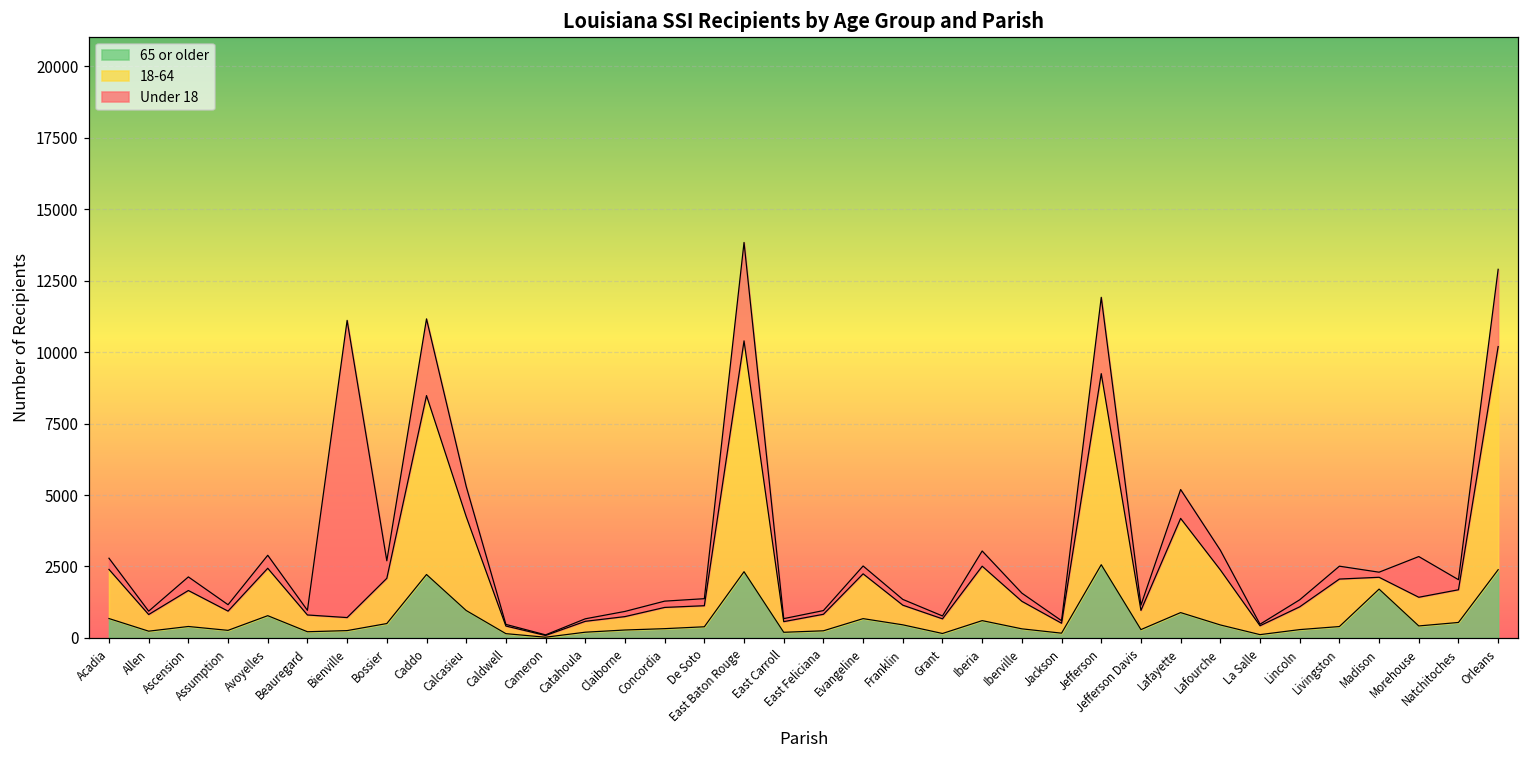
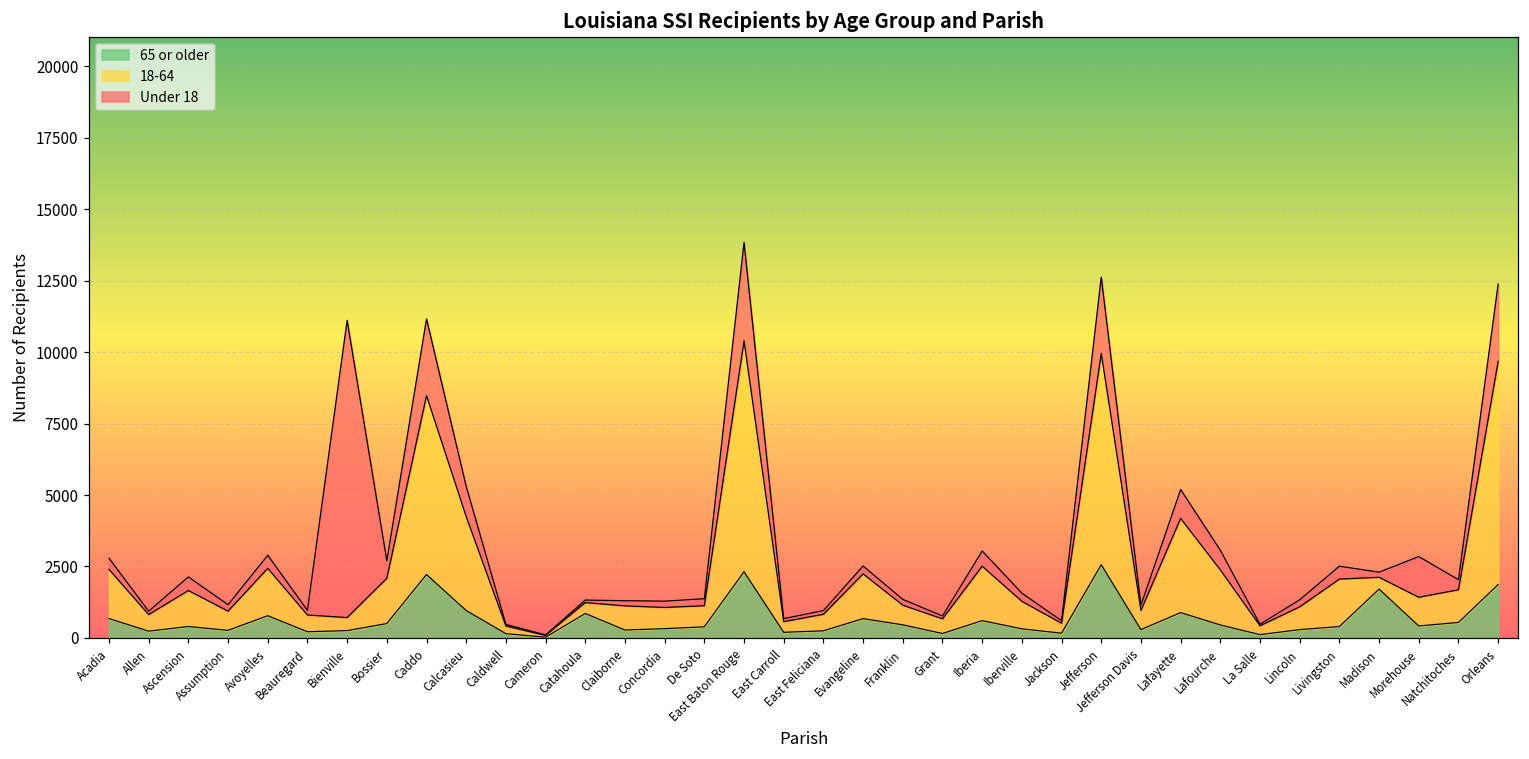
65 or older, Catahoula: 200 -> 900
18-64, Claiborne: 500 -> 800
18-64, Jefferson: 6700 -> 7400
65 or older, Orleans: 2400 -> 1900
